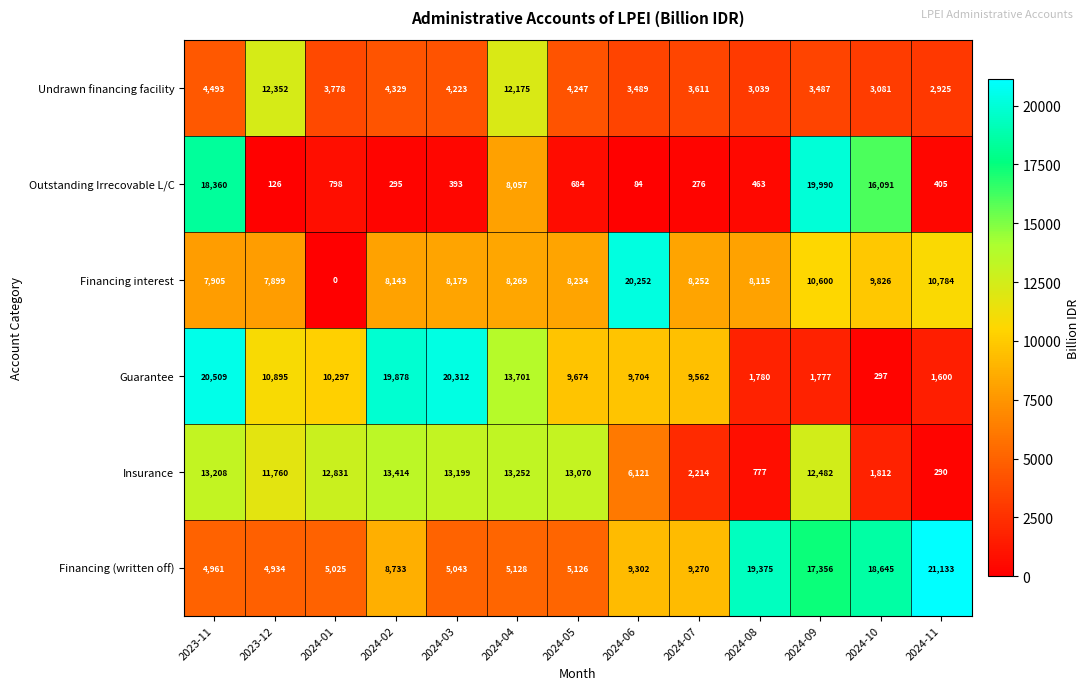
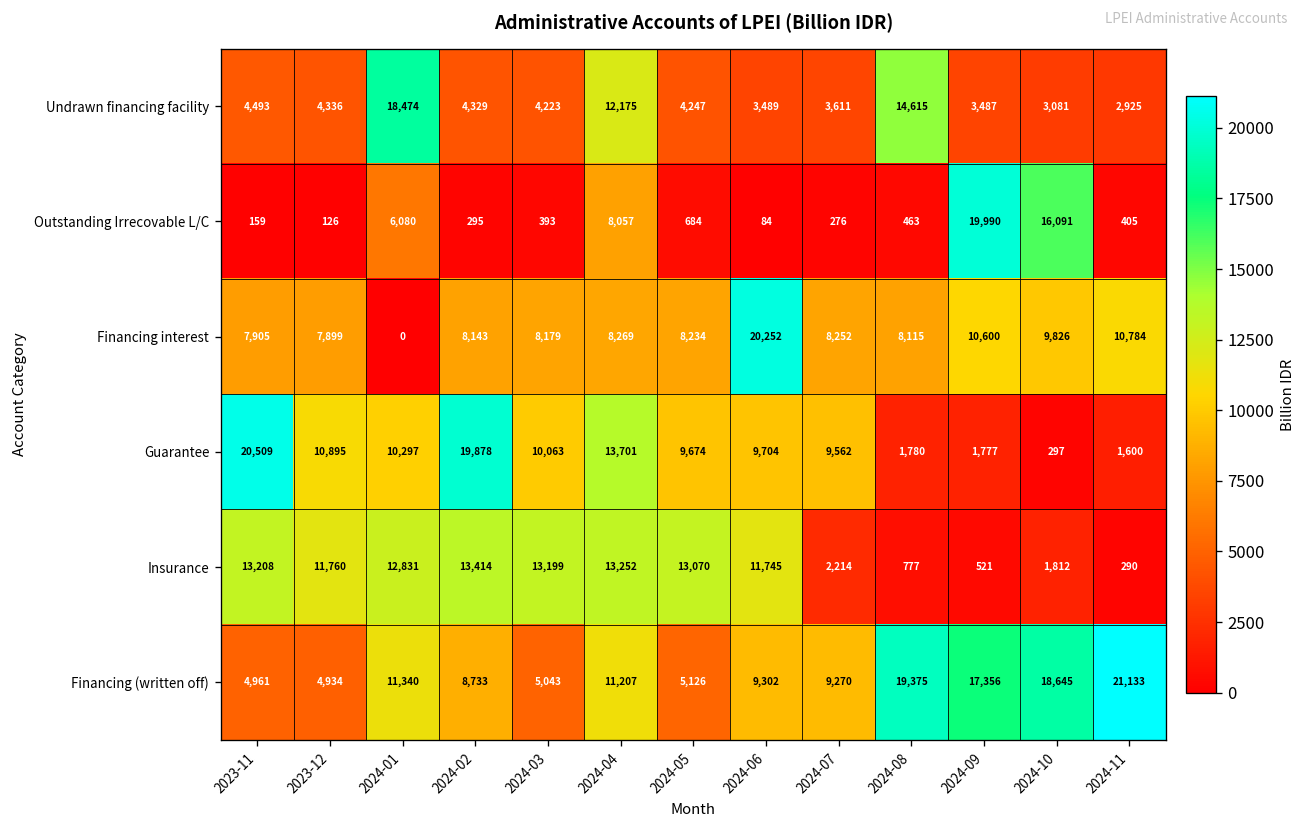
Undrawn financing facility, 2023-12: 12,352 -> 4,336
Undrawn financing facility, 2024-01: 3,778 -> 18,474
Undrawn financing facility, 2024-08: 3,039 -> 14,615
Outstanding Irrecovable L/C, 2023-11: 18,360 -> 159
Outstanding Irrecovable L/C, 2024-01: 798 -> 6,080
Guarantee, 2024-03: 20,312 -> 10,063
Insurance, 2024-06: 6,121 -> 11,745
Insurance, 2024-09: 12,482 -> 521
Financing (written off), 2024-01: 5,025 -> 11,340
Financing (written off), 2024-04: 5,128 -> 11,207
